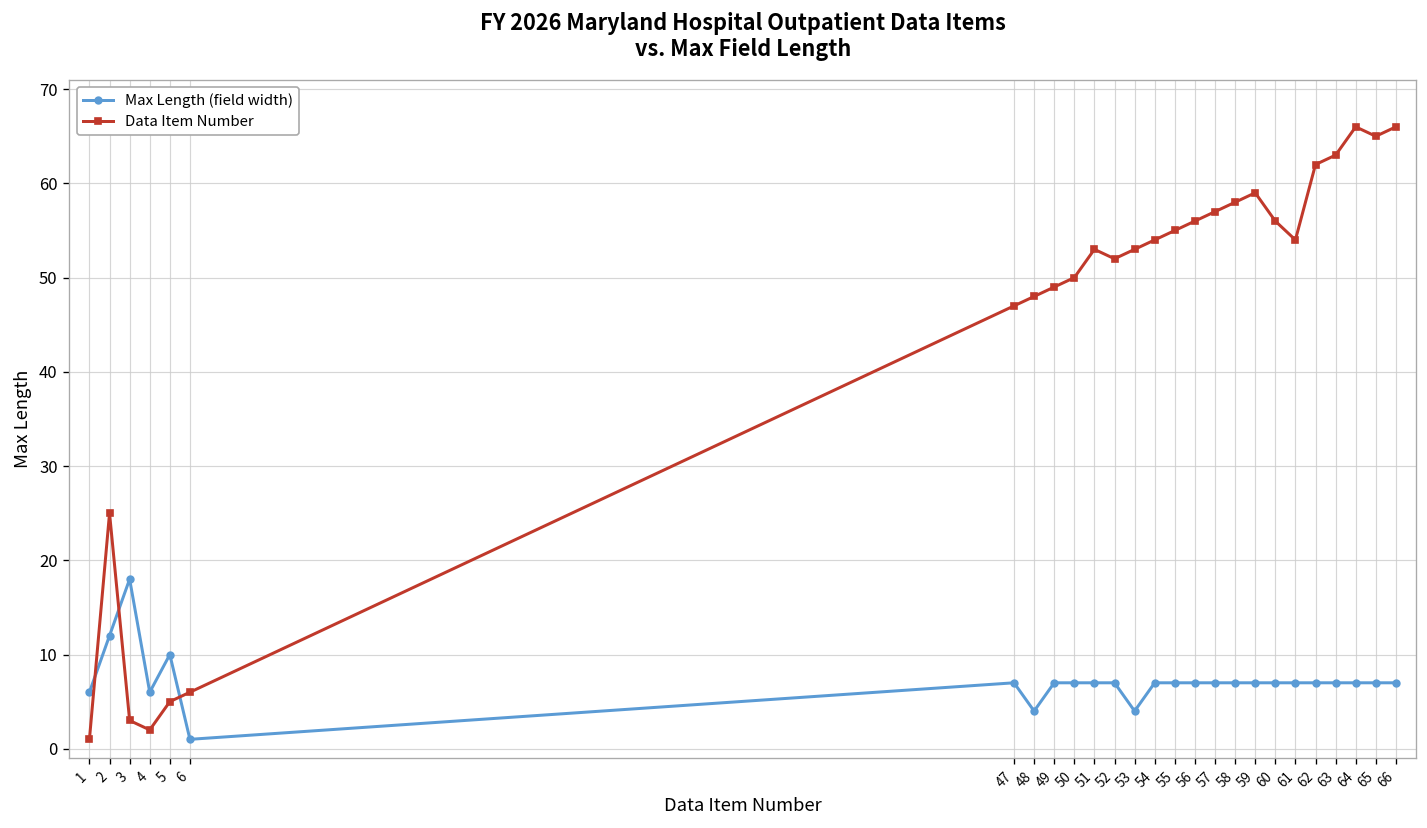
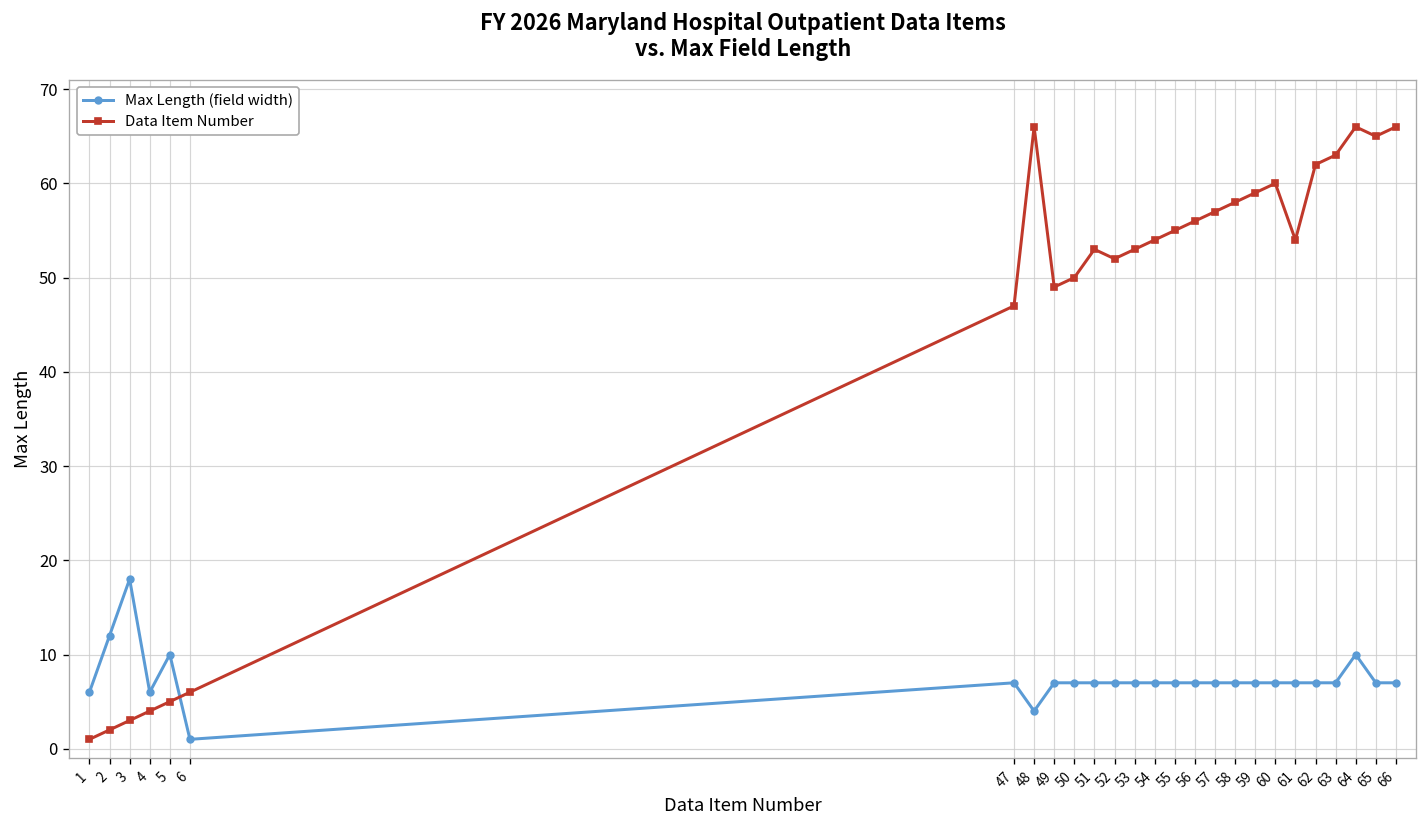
Data Item Number, 2: 25 -> 2
Data Item Number, 4: 2 -> 4
Data Item Number, 48: 48 -> 66
Max Length (field width), 53: 4 -> 7
Data Item Number, 60: 56 -> 60
Max Length (field width), 64: 7 -> 10
